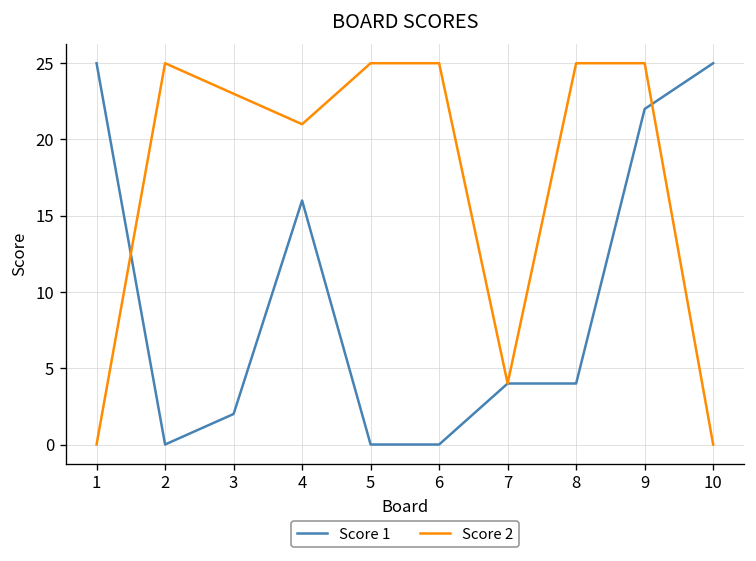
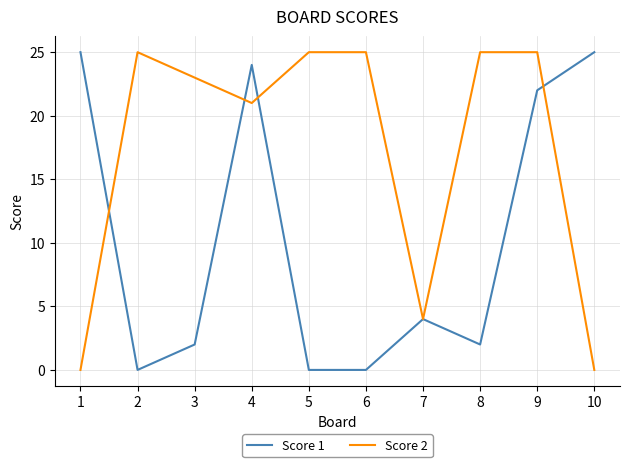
Score 1, 4: 16 -> 24
Score 1, 8: 4 -> 2
